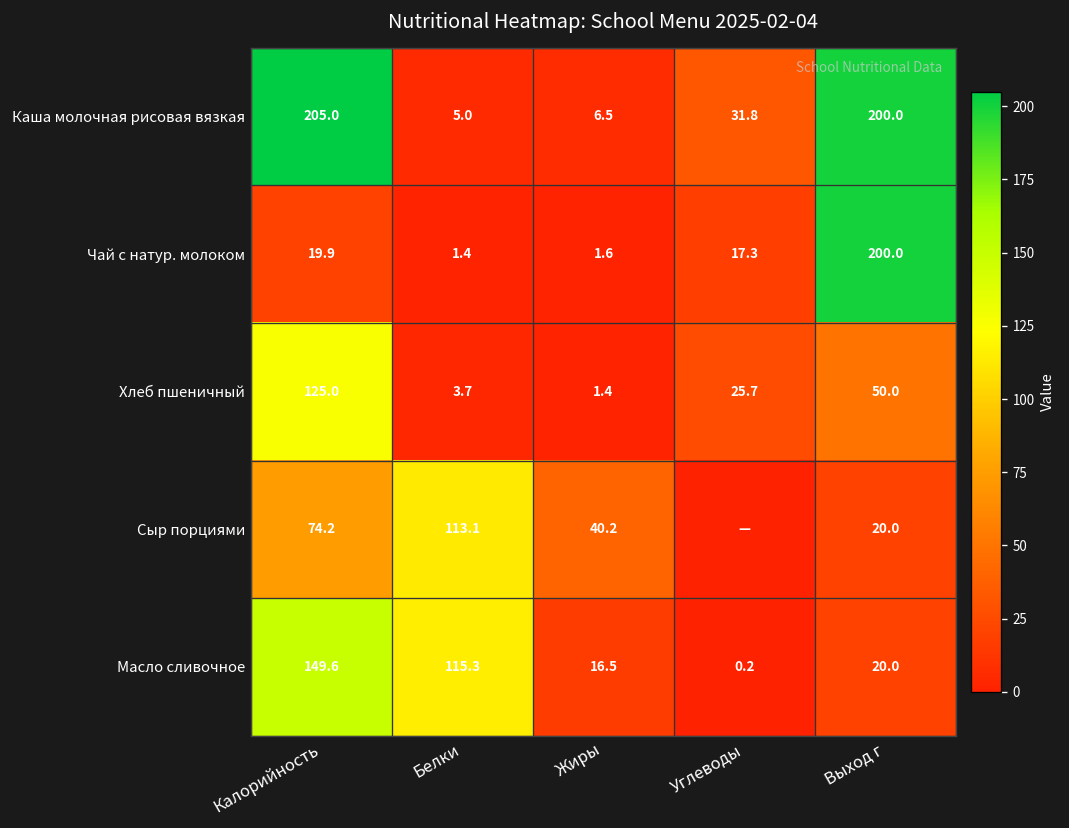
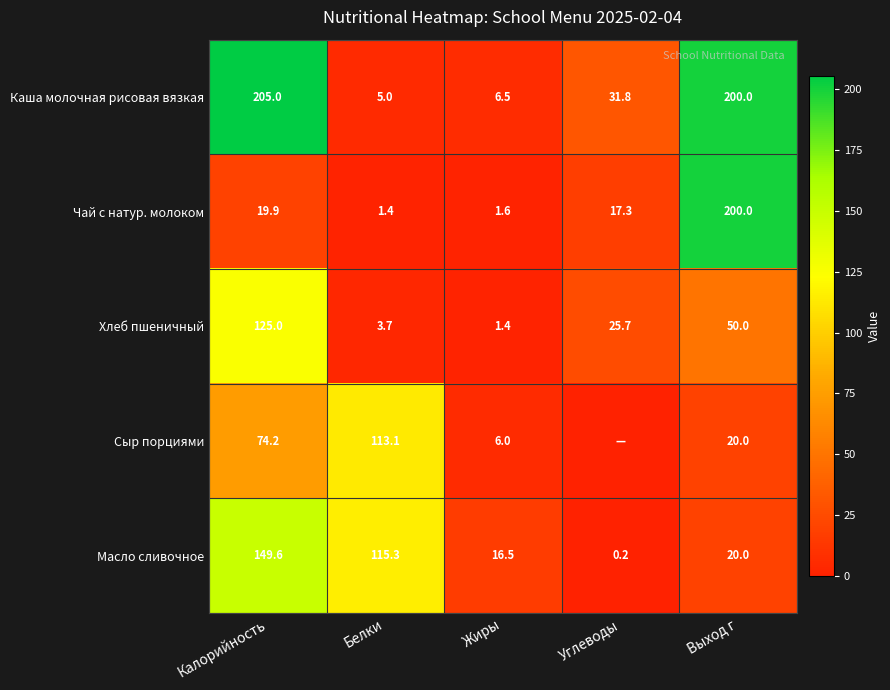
Сыр порциями, Жиры: 40.2 -> 6.0
